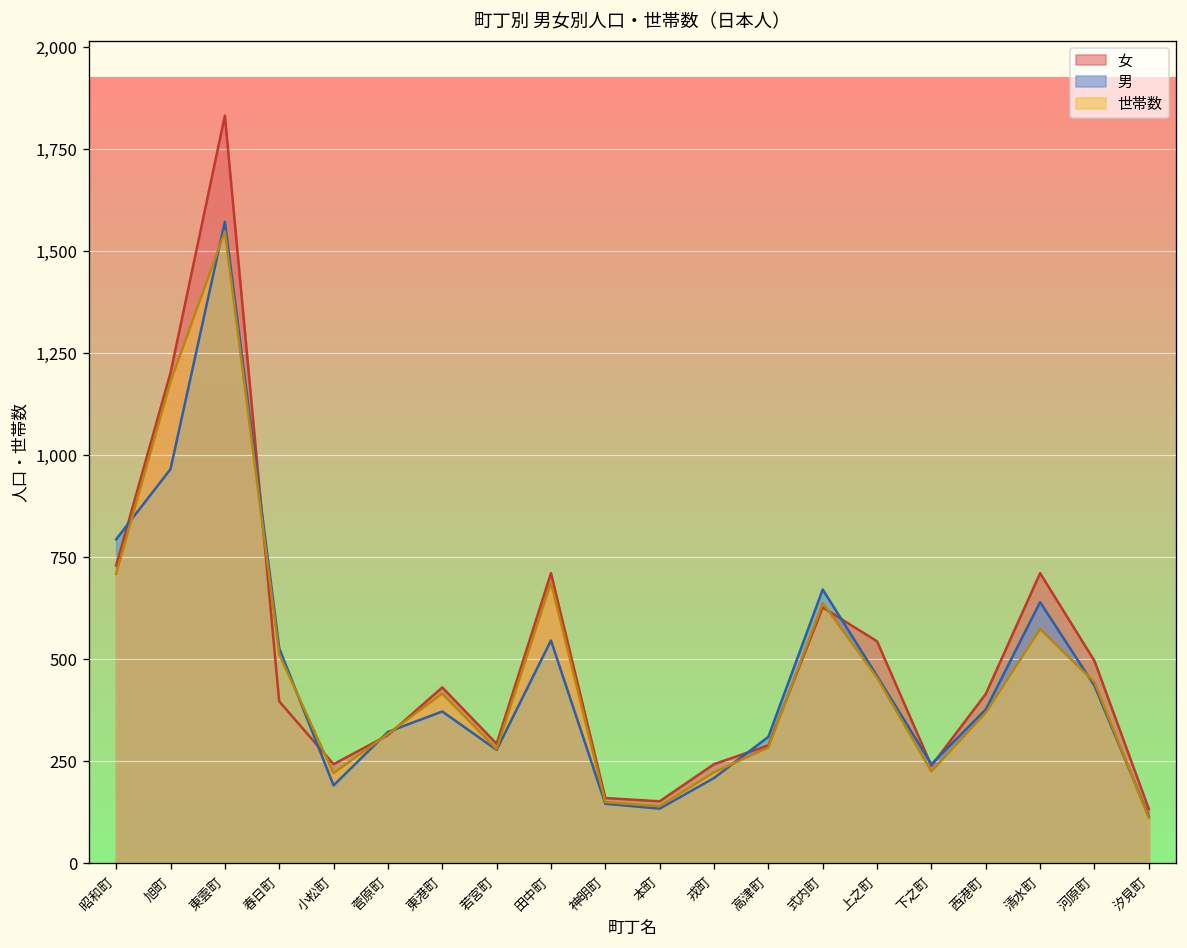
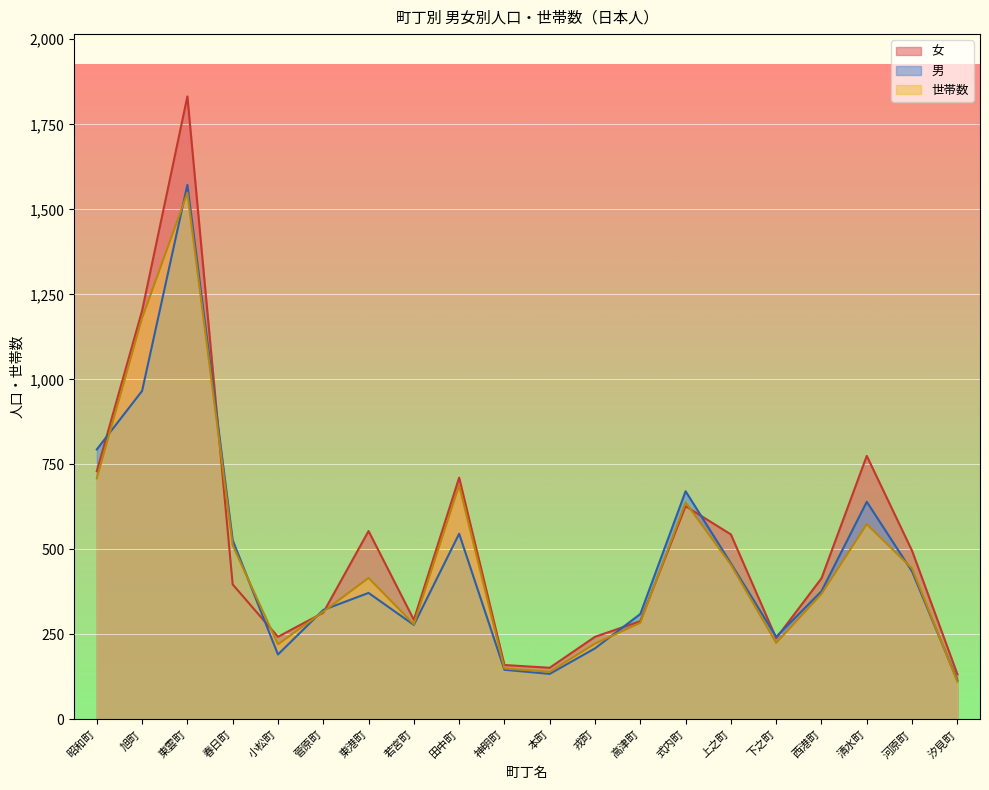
女, 東港町: 430 -> 550
女, 清水町: 710 -> 780
